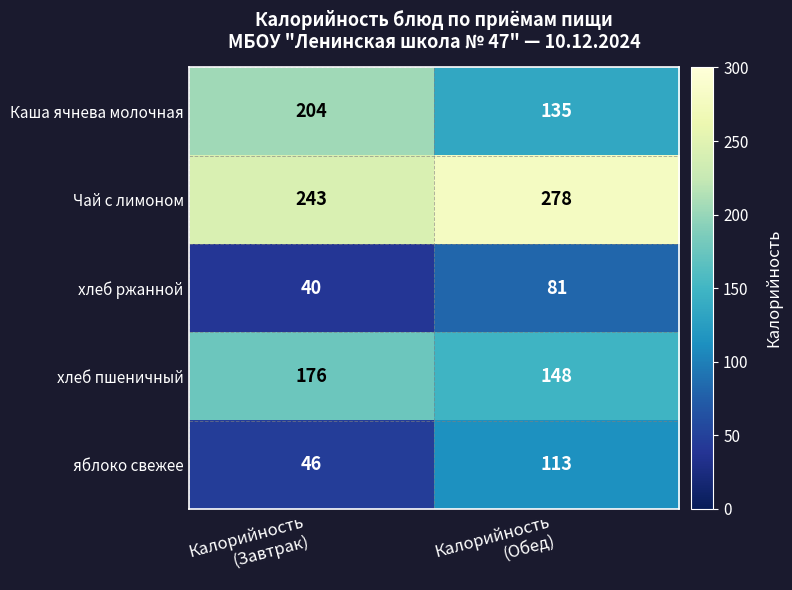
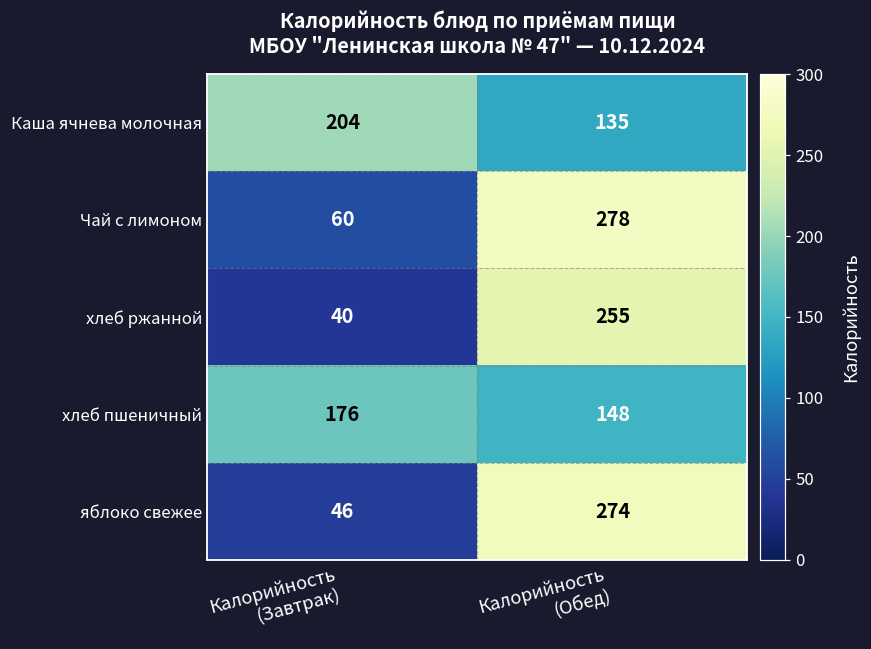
Чай с лимоном, Калорийность (Завтрак): 243 -> 60
хлеб ржанной, Калорийность (Обед): 81 -> 255
яблоко свежее, Калорийность (Обед): 113 -> 274
